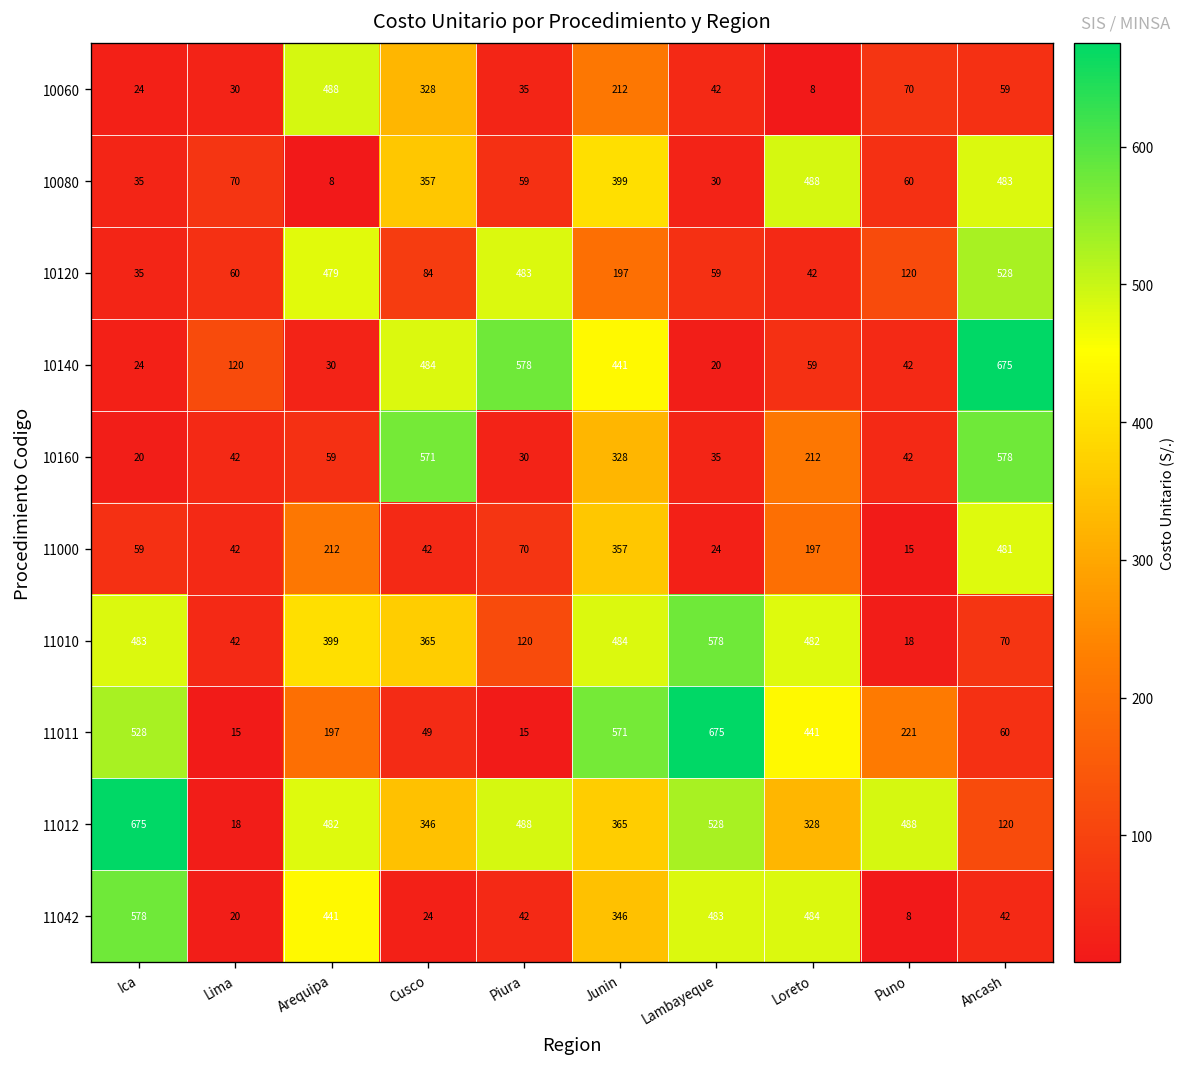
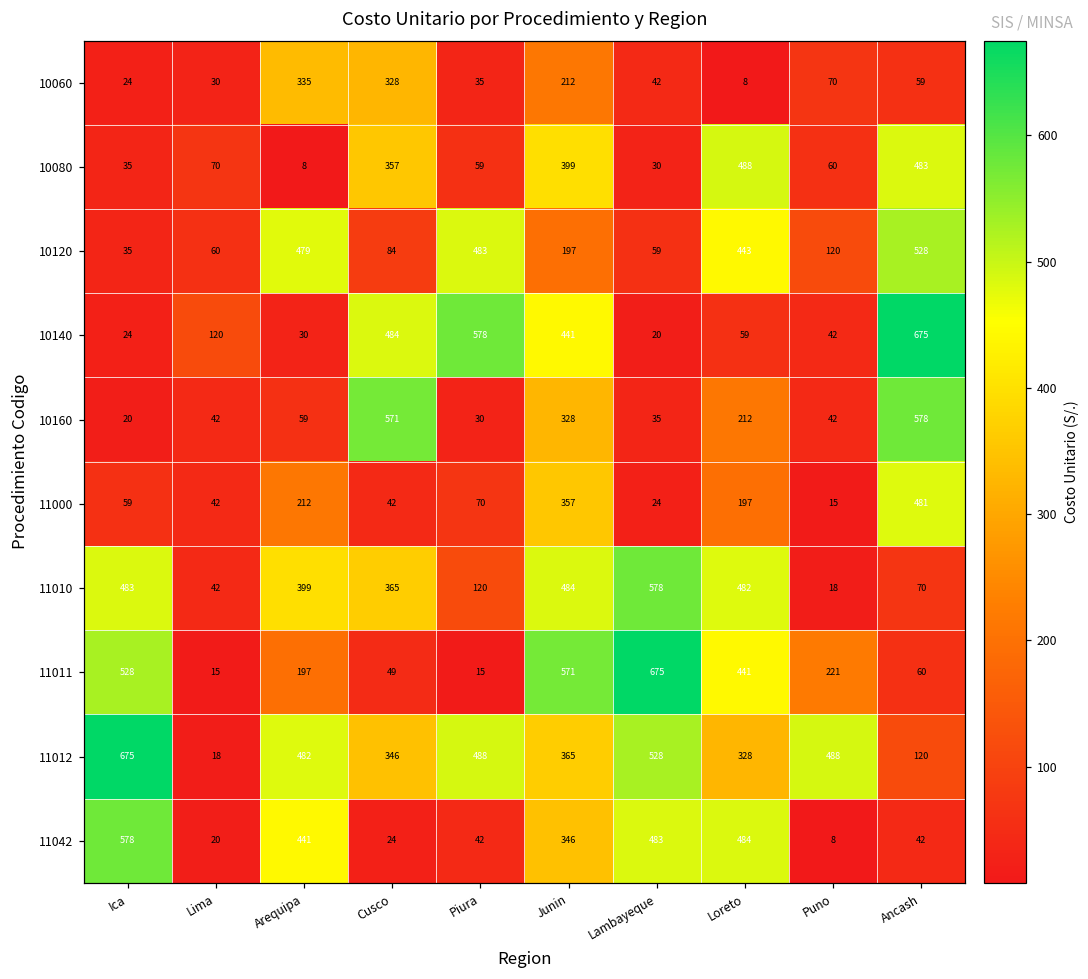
10060, Arequipa: 488 -> 335
10120, Loreto: 42 -> 443
